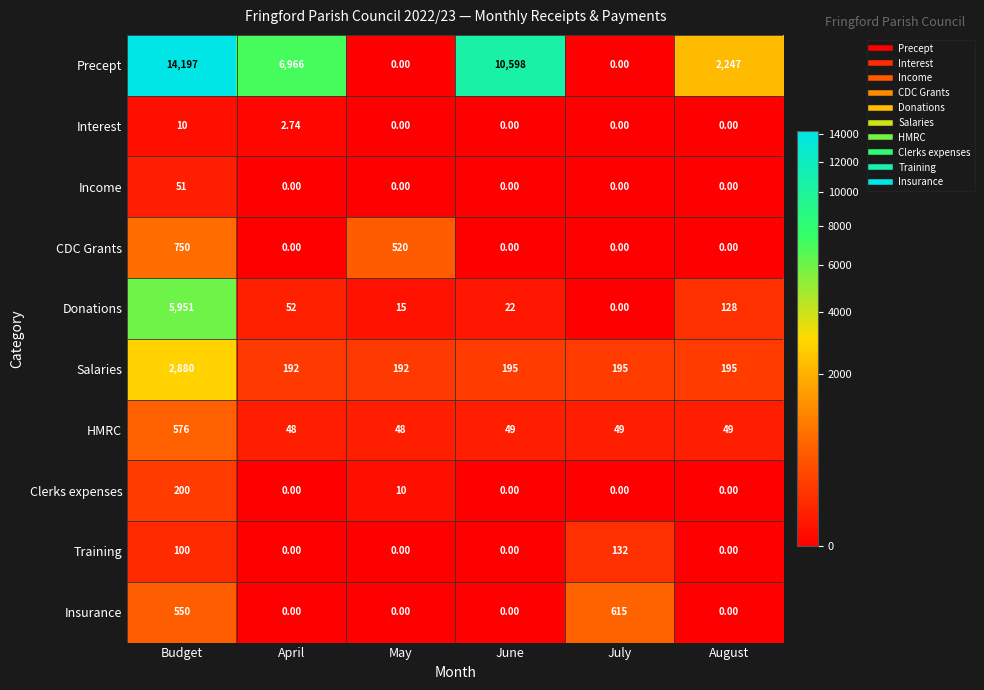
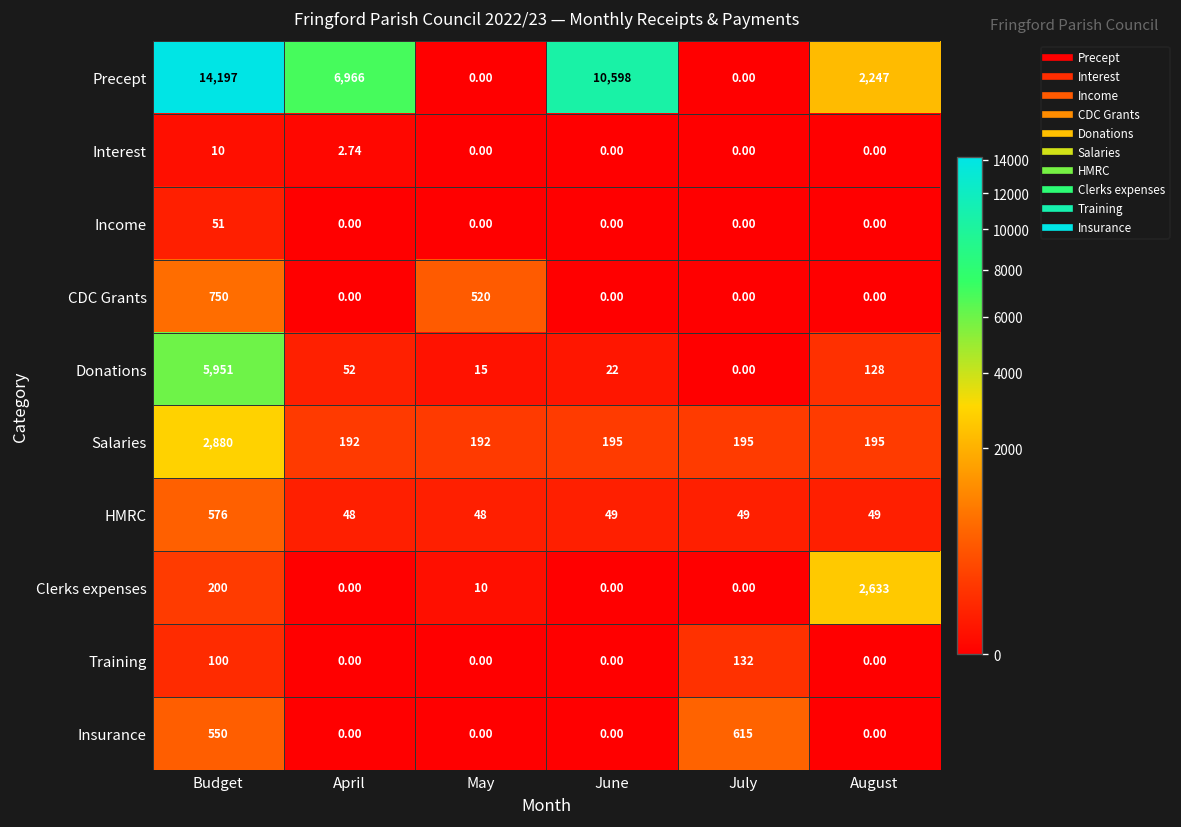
Clerks expenses, August: 0.00 -> 2,633
